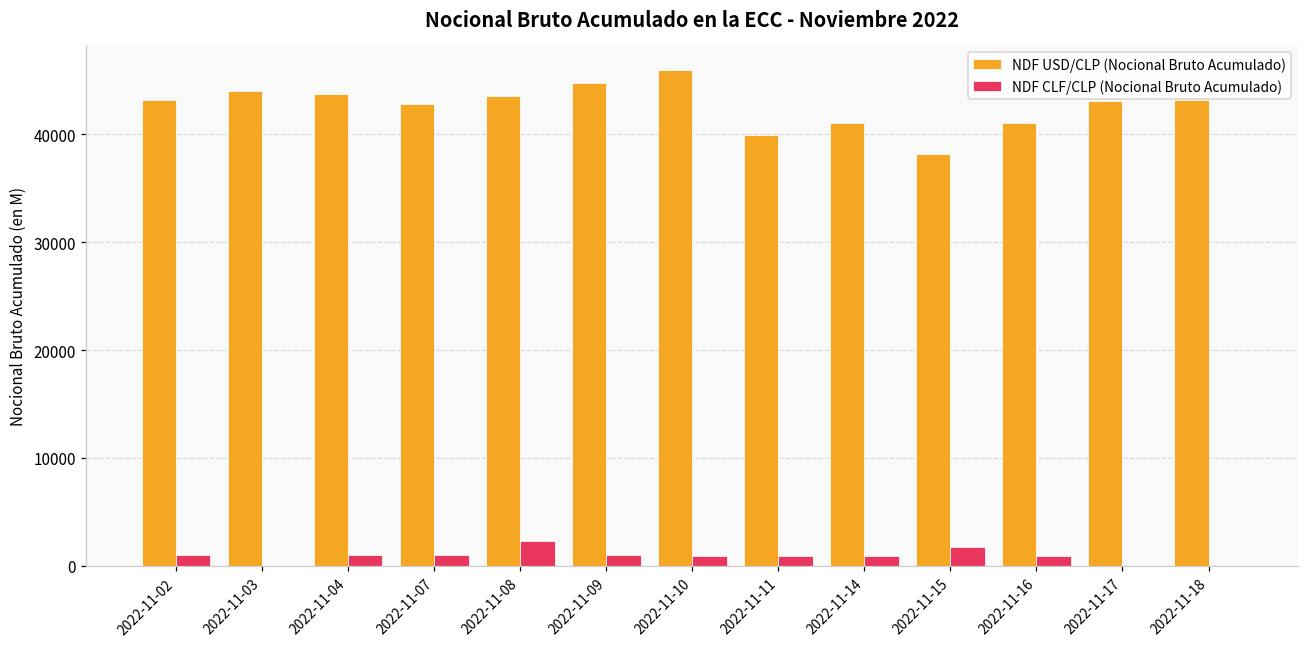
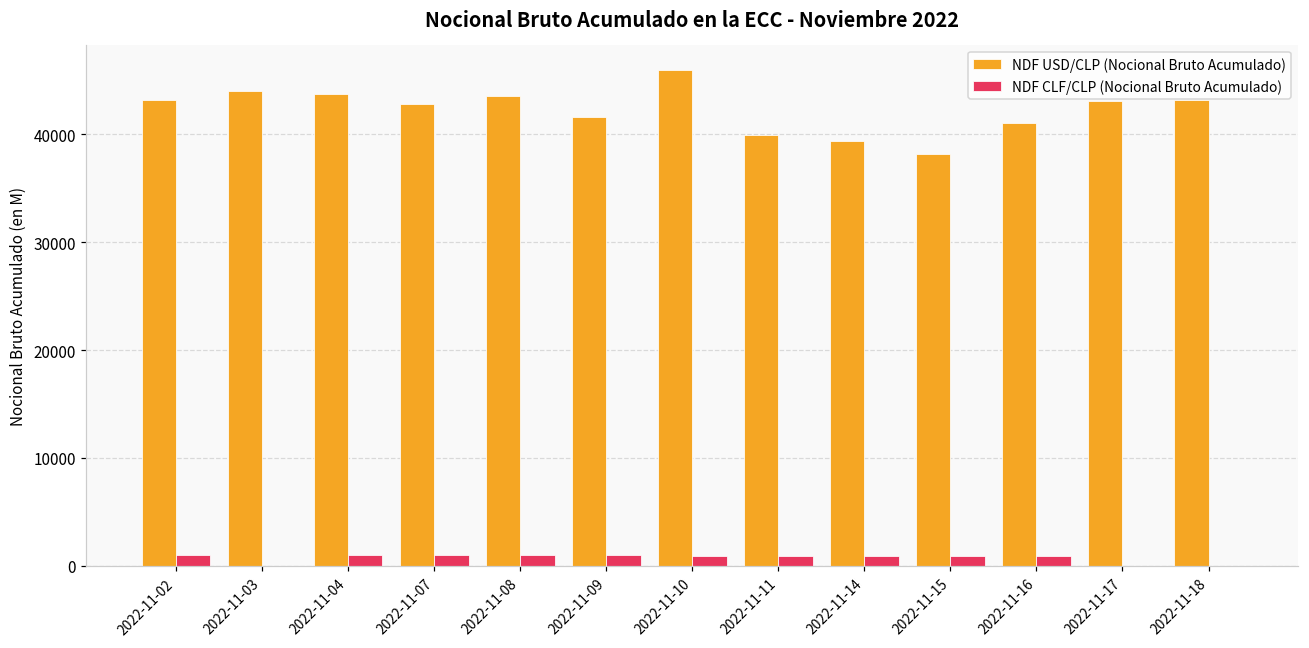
NDF CLF/CLP (Nocional Bruto Acumulado), 2022-11-08: 2000 -> 1000
NDF USD/CLP (Nocional Bruto Acumulado), 2022-11-09: 45000 -> 42000
NDF USD/CLP (Nocional Bruto Acumulado), 2022-11-14: 41000 -> 39000
NDF CLF/CLP (Nocional Bruto Acumulado), 2022-11-15: 2000 -> 1000
